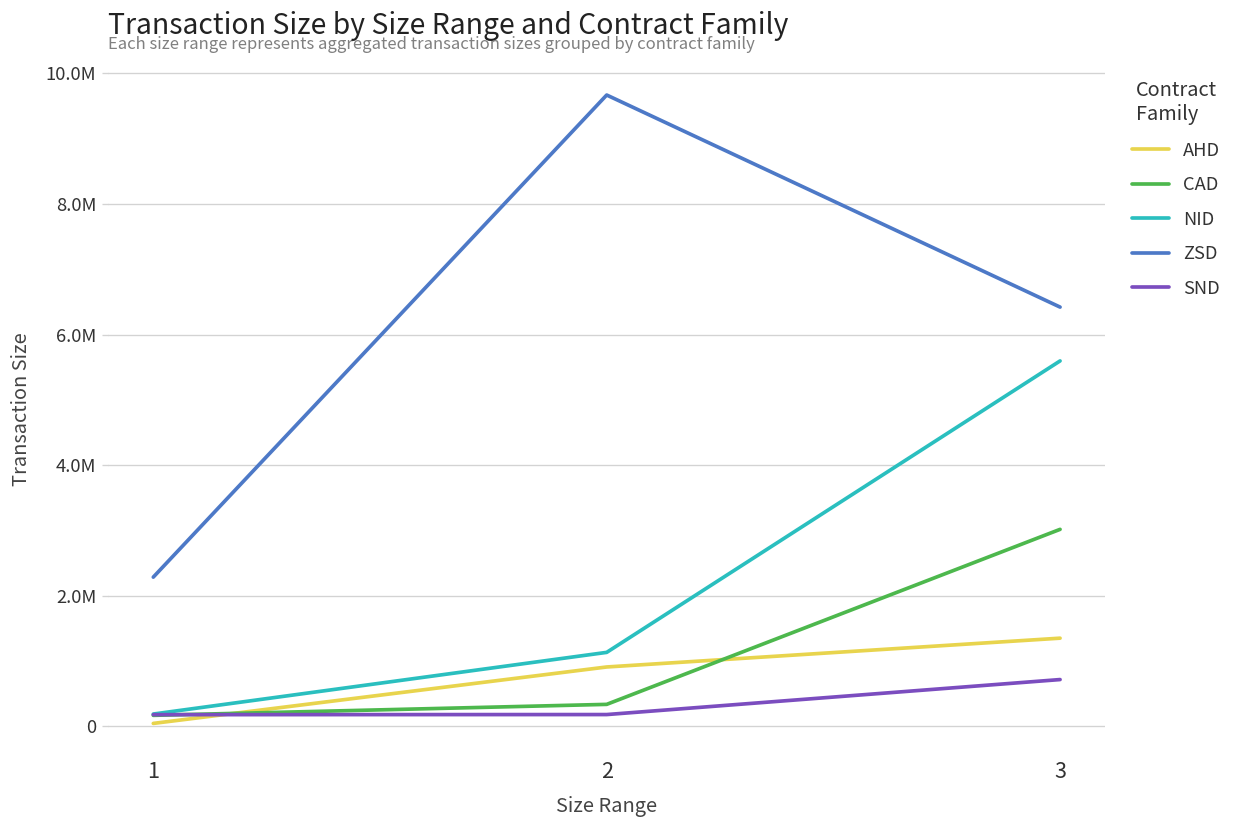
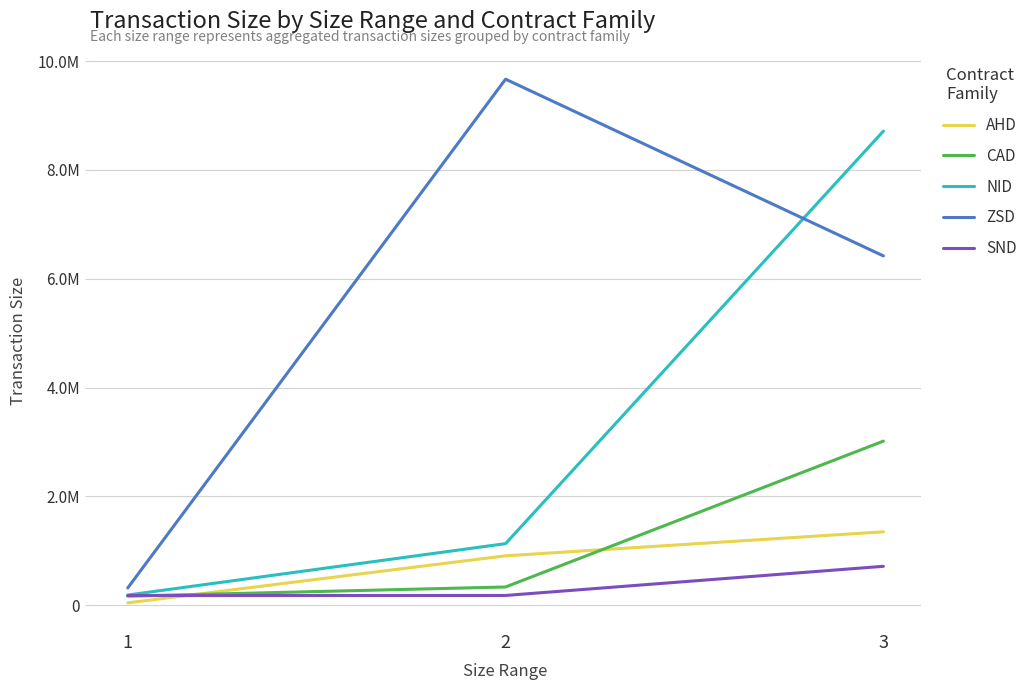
ZSD, 1: 2300000 -> 300000
NID, 3: 5600000 -> 8700000
